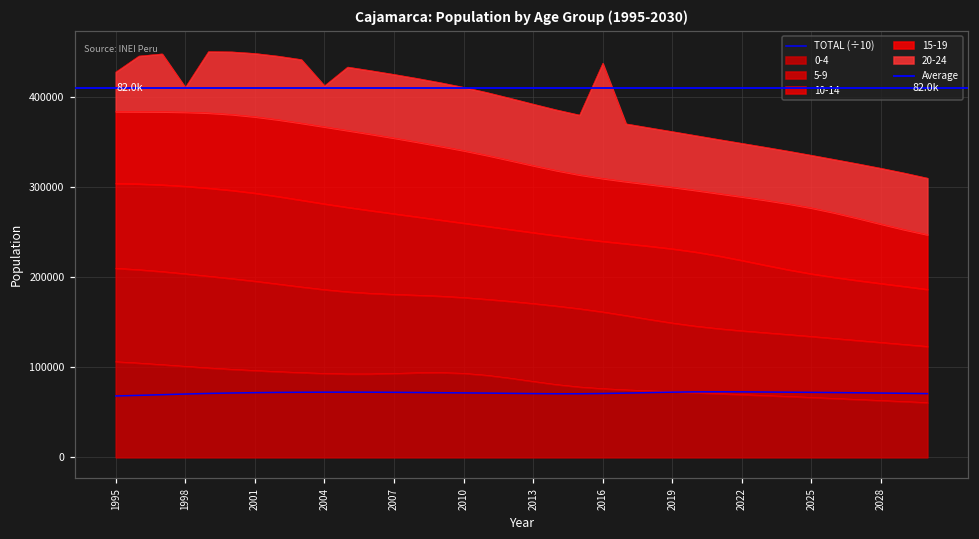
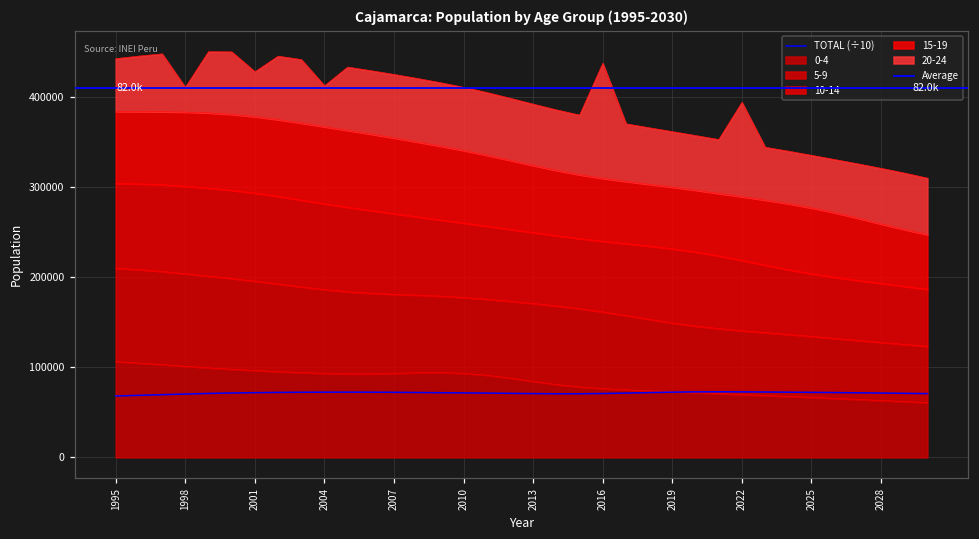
20-24, 1995: 40000 -> 60000
20-24, 2001: 70000 -> 50000
20-24, 2022: 60000 -> 100000
